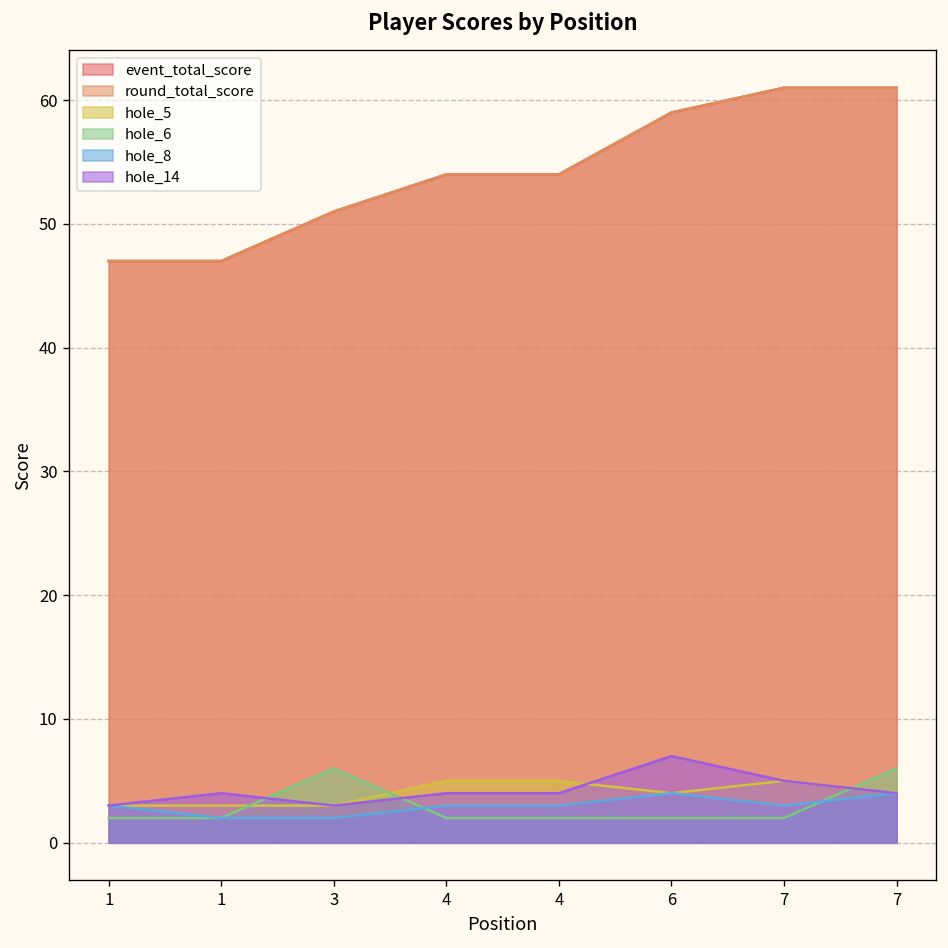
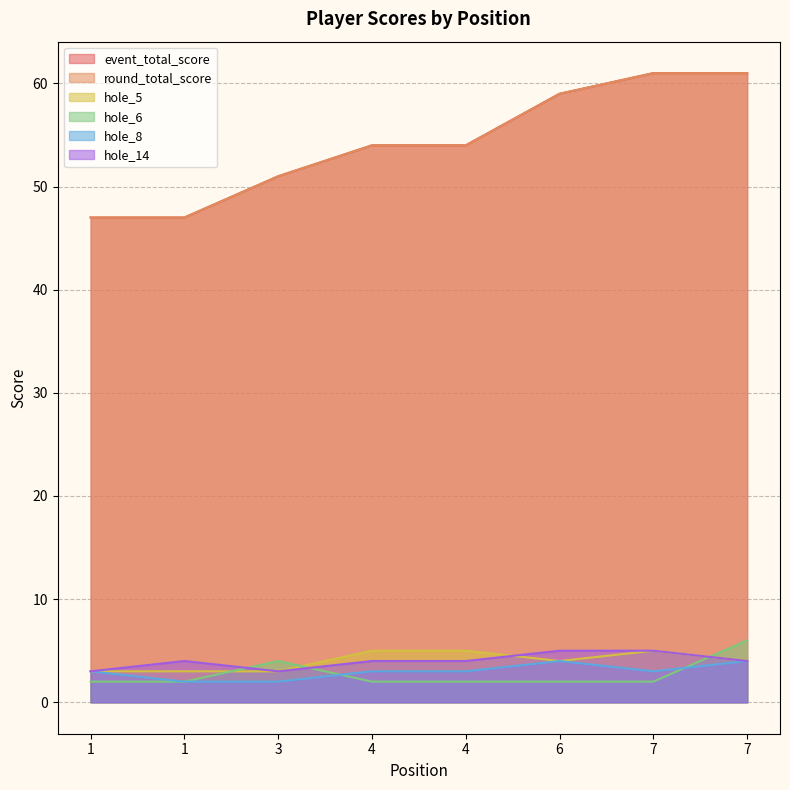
hole_6, 3: 6 -> 4
hole_14, 6: 7 -> 5
